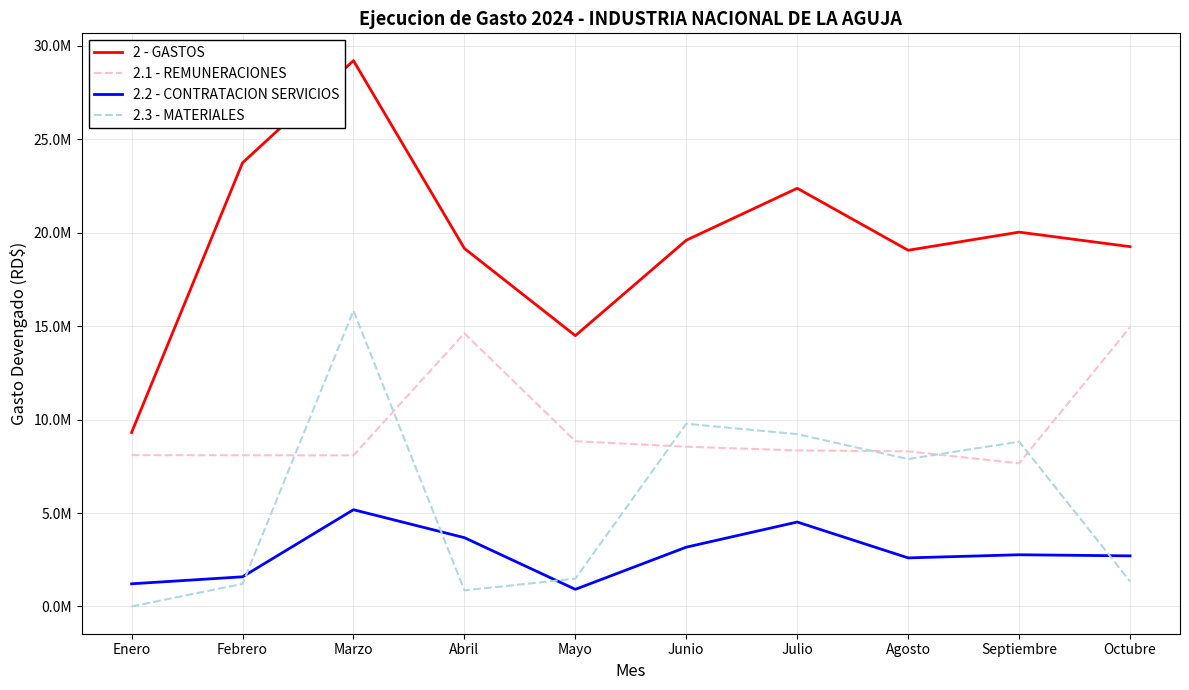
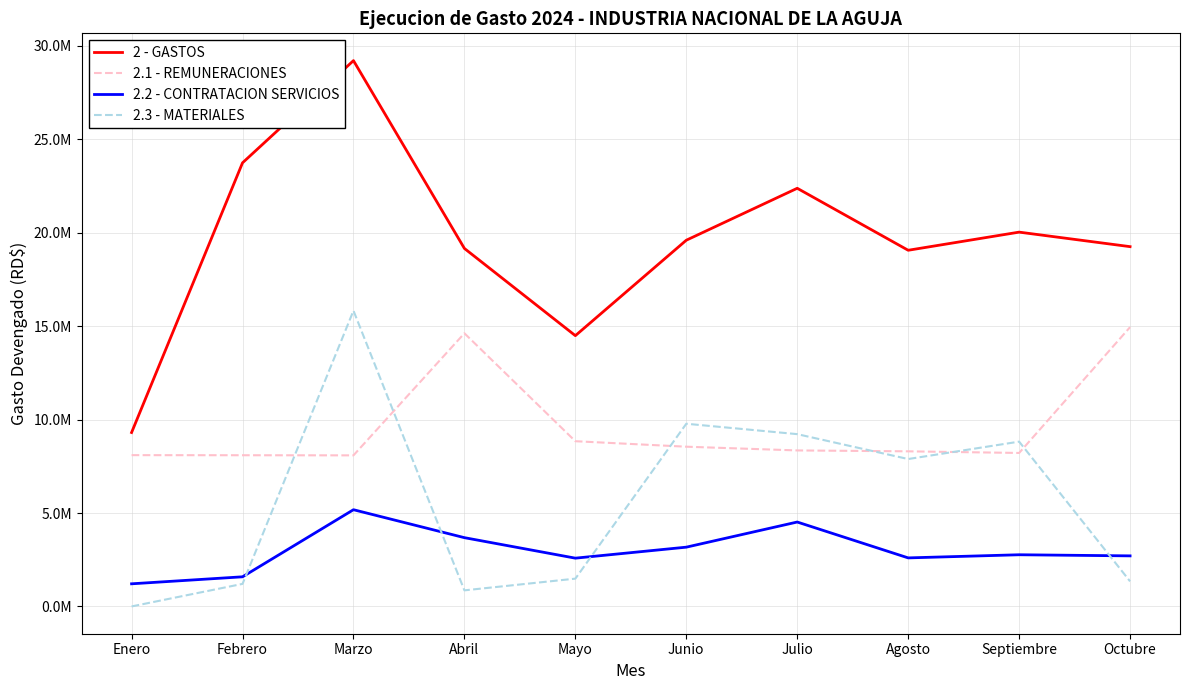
2.2 - CONTRATACION SERVICIOS, Mayo: 900000 -> 2600000
2.1 - REMUNERACIONES, Septiembre: 7700000 -> 8200000
